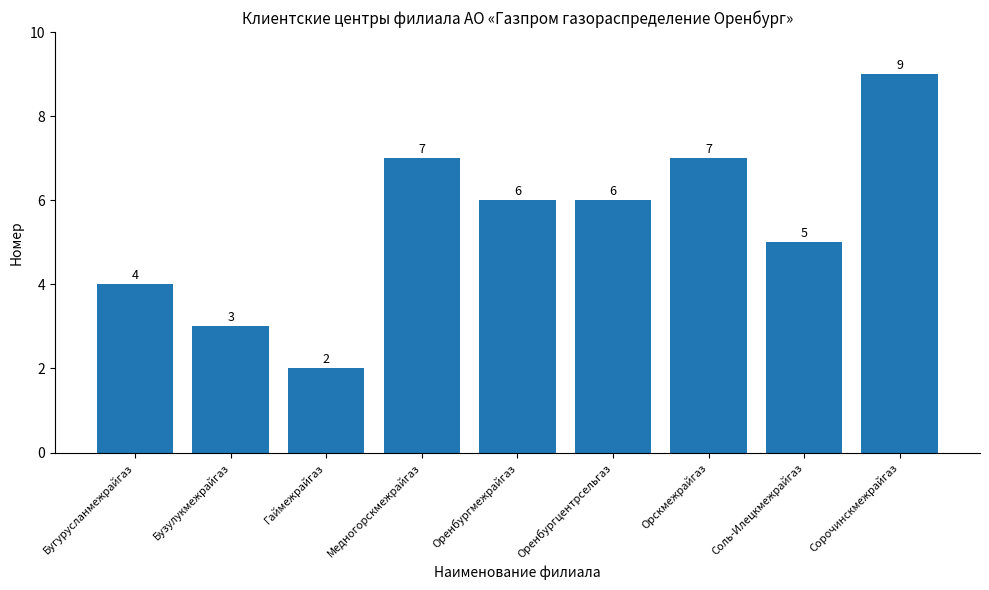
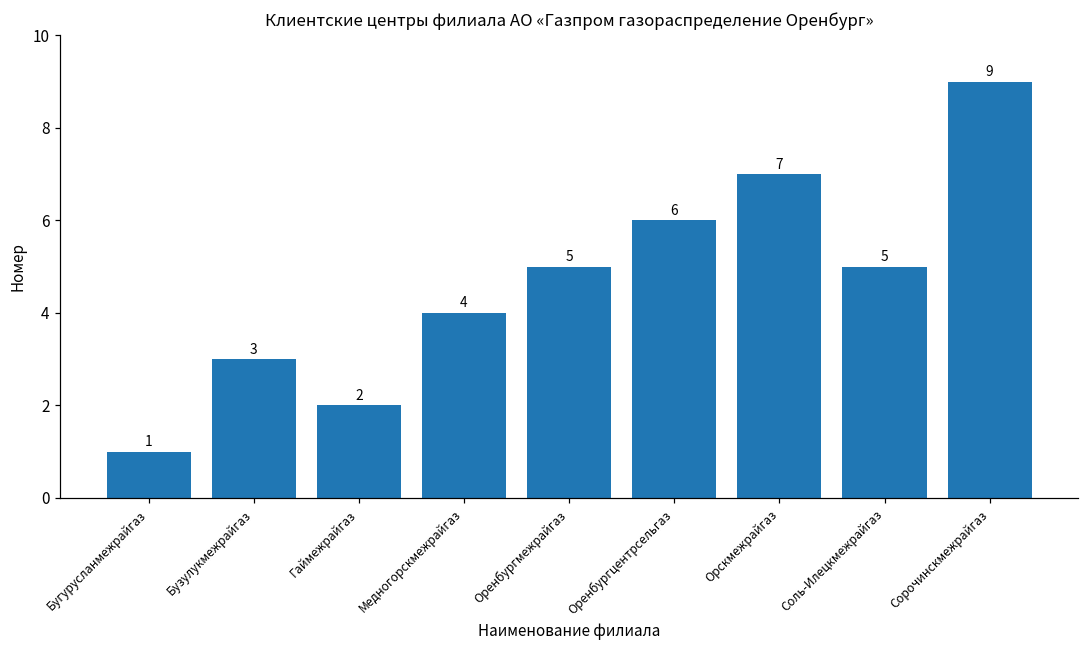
Бугурусланмежрайгаз: 4 -> 1
Медногорскмежрайгаз: 7 -> 4
Оренбургмежрайгаз: 6 -> 5
